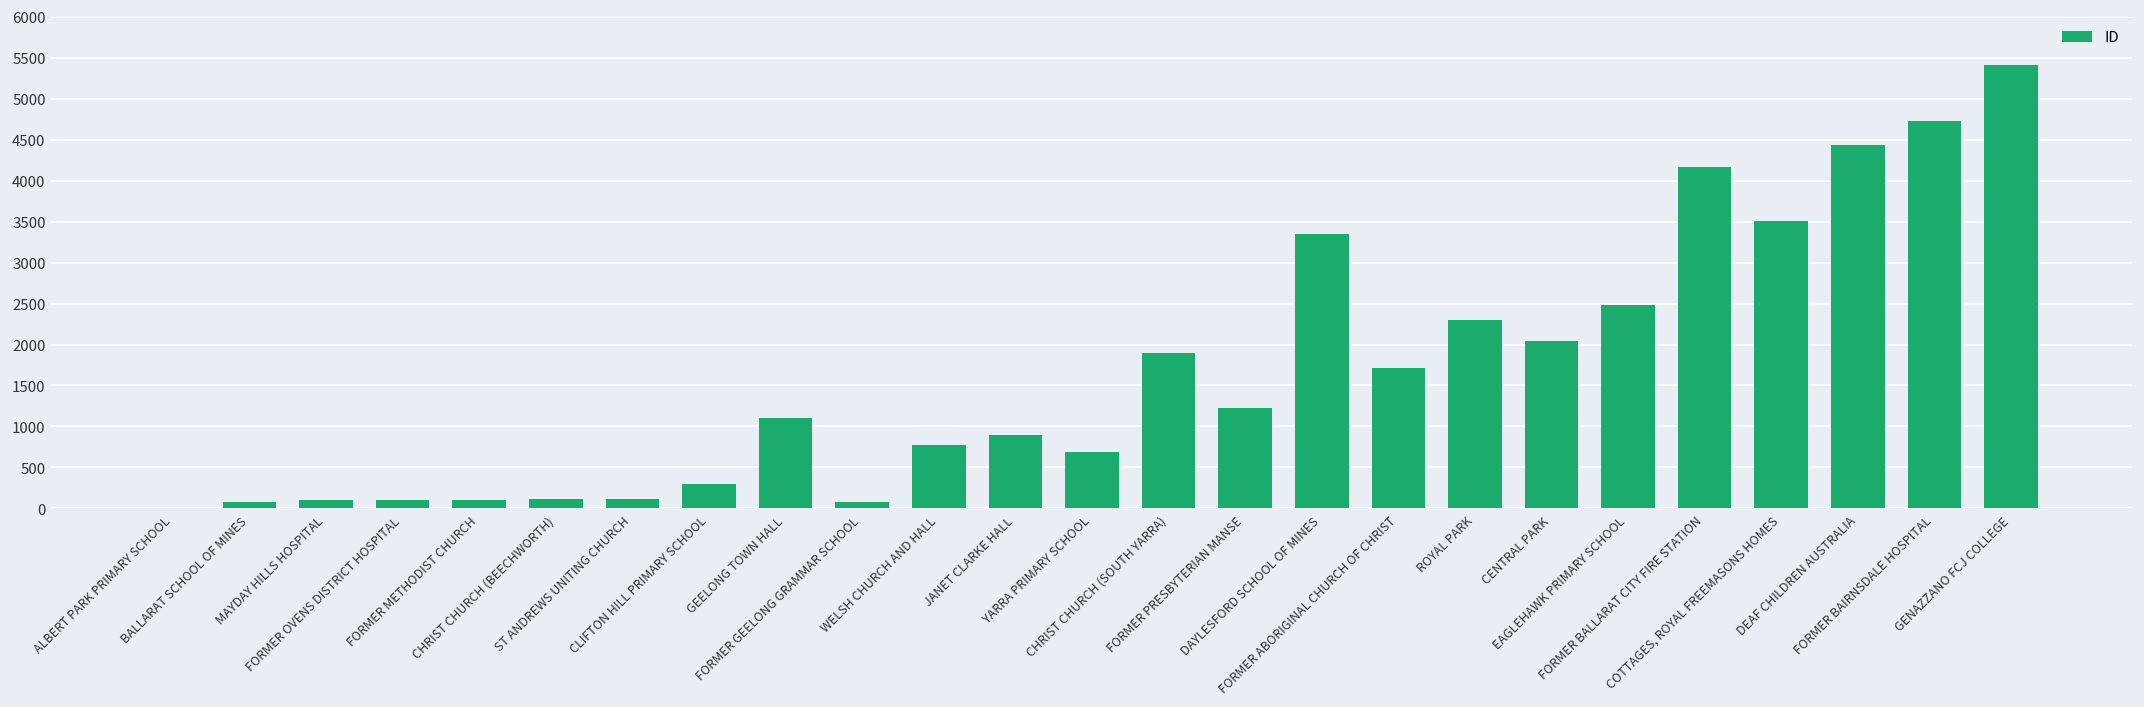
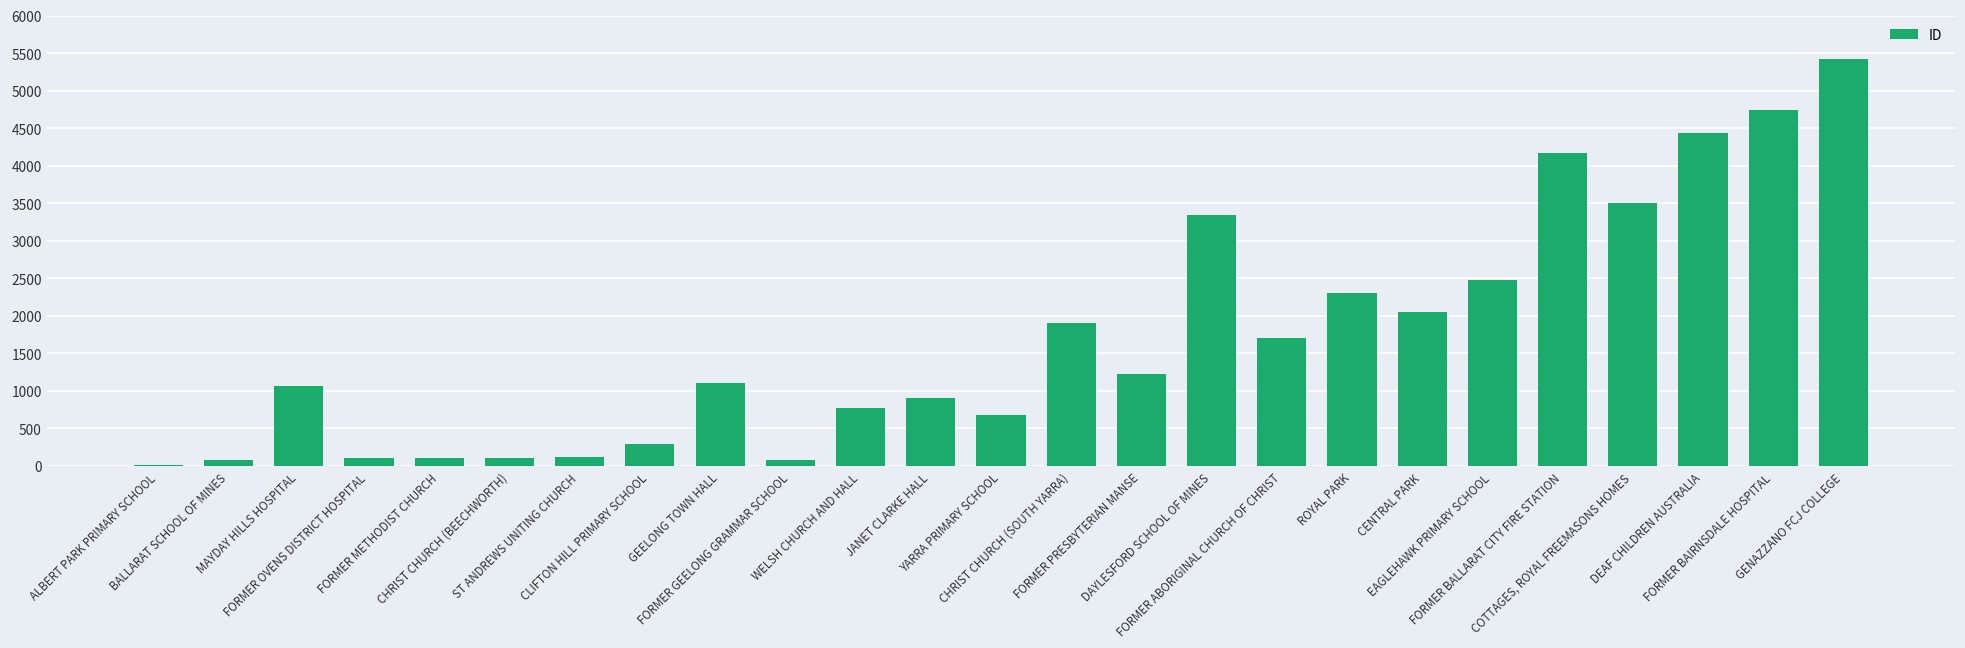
MAYDAY HILLS HOSPITAL: 100 -> 1100
